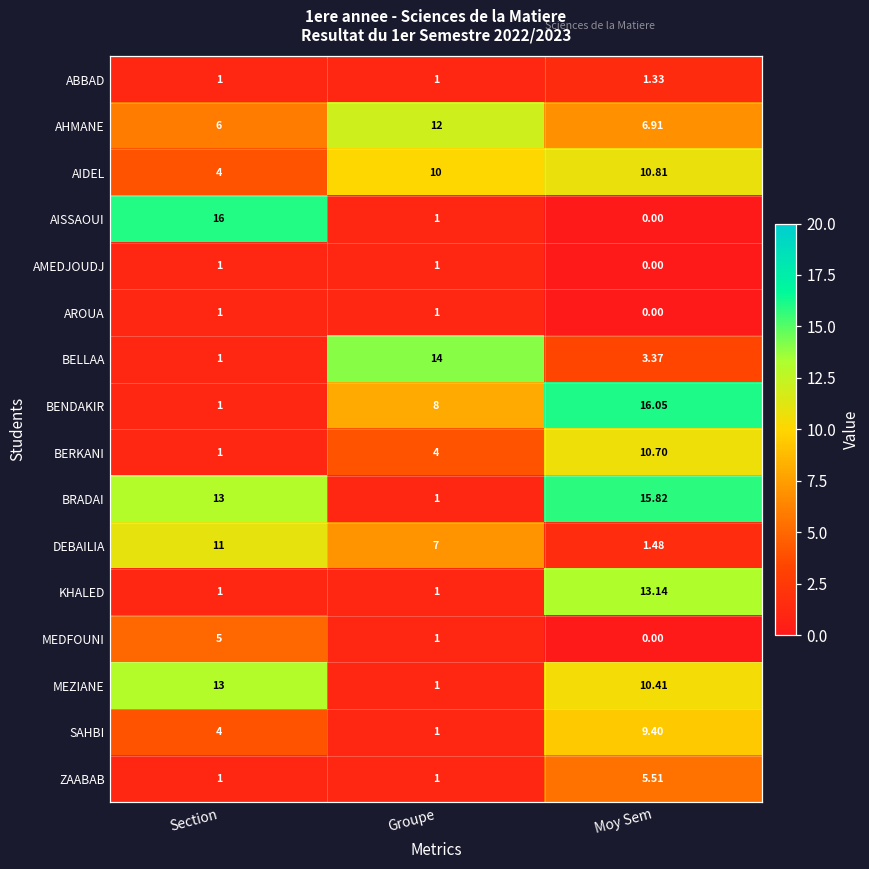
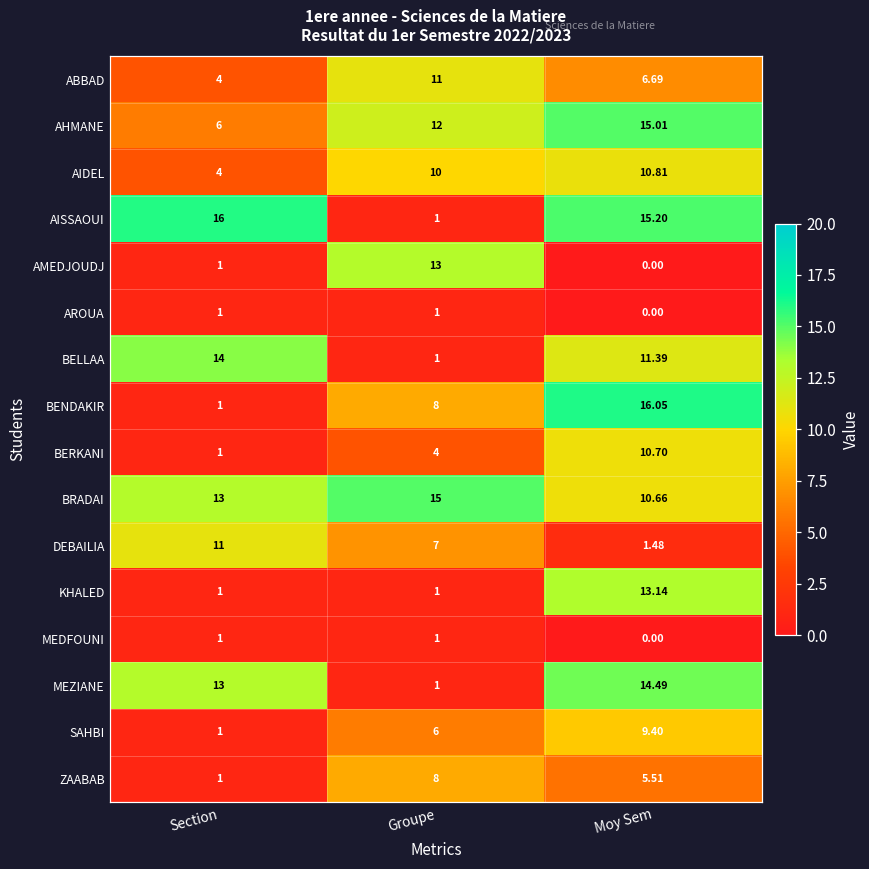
ABBAD, Section: 1 -> 4
ABBAD, Groupe: 1 -> 11
ABBAD, Moy Sem: 1.33 -> 6.69
AHMANE, Moy Sem: 6.91 -> 15.01
AISSAOUI, Moy Sem: 0.00 -> 15.20
AMEDJOUDJ, Groupe: 1 -> 13
BELLAA, Section: 1 -> 14
BELLAA, Groupe: 14 -> 1
BELLAA, Moy Sem: 3.37 -> 11.39
BRADAI, Groupe: 1 -> 15
BRADAI, Moy Sem: 15.82 -> 10.66
MEDFOUNI, Section: 5 -> 1
MEZIANE, Moy Sem: 10.41 -> 14.49
SAHBI, Section: 4 -> 1
SAHBI, Groupe: 1 -> 6
ZAABAB, Groupe: 1 -> 8
